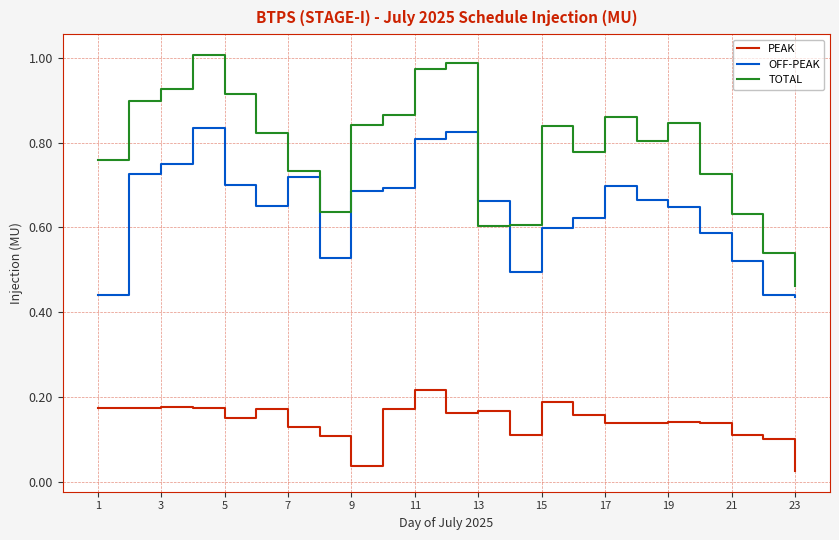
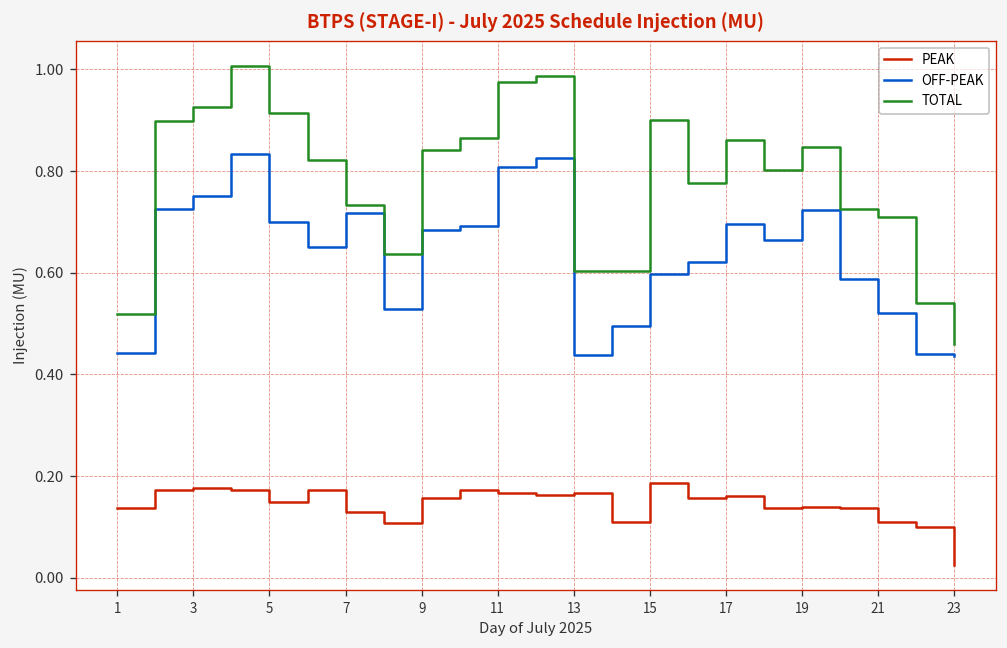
PEAK, 1: 0.17 -> 0.14
TOTAL, 1: 0.76 -> 0.52
PEAK, 9: 0.04 -> 0.16
PEAK, 11: 0.22 -> 0.17
OFF-PEAK, 13: 0.66 -> 0.44
TOTAL, 15: 0.84 -> 0.90
PEAK, 17: 0.14 -> 0.16
OFF-PEAK, 19: 0.65 -> 0.72
TOTAL, 21: 0.63 -> 0.71
